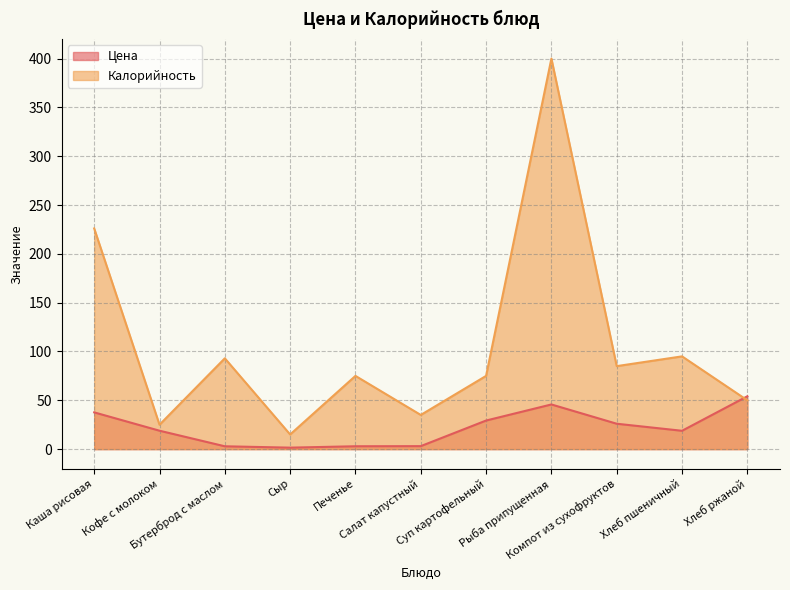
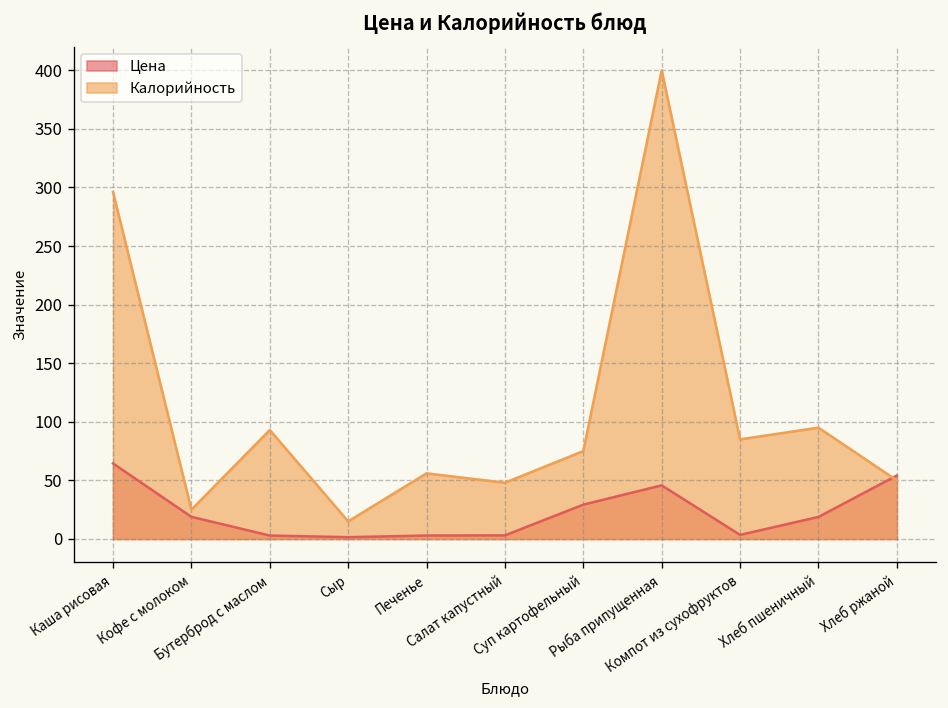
Цена, Каша рисовая: 40 -> 60
Калорийность, Каша рисовая: 230 -> 300
Калорийность, Печенье: 80 -> 60
Калорийность, Салат капустный: 40 -> 50
Цена, Компот из сухофруктов: 30 -> 0
